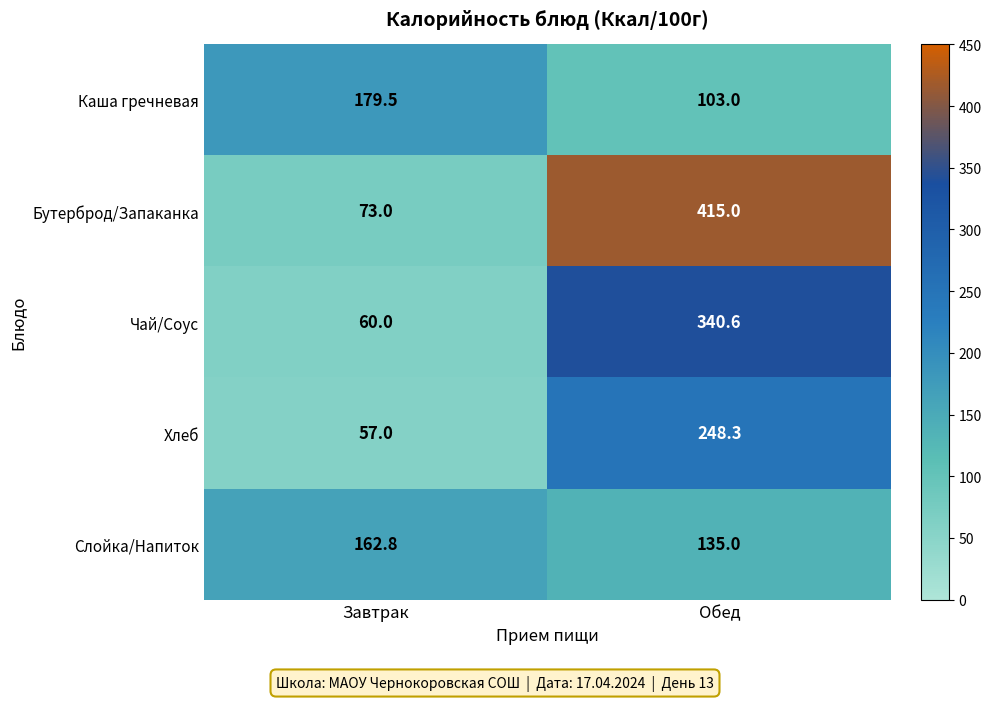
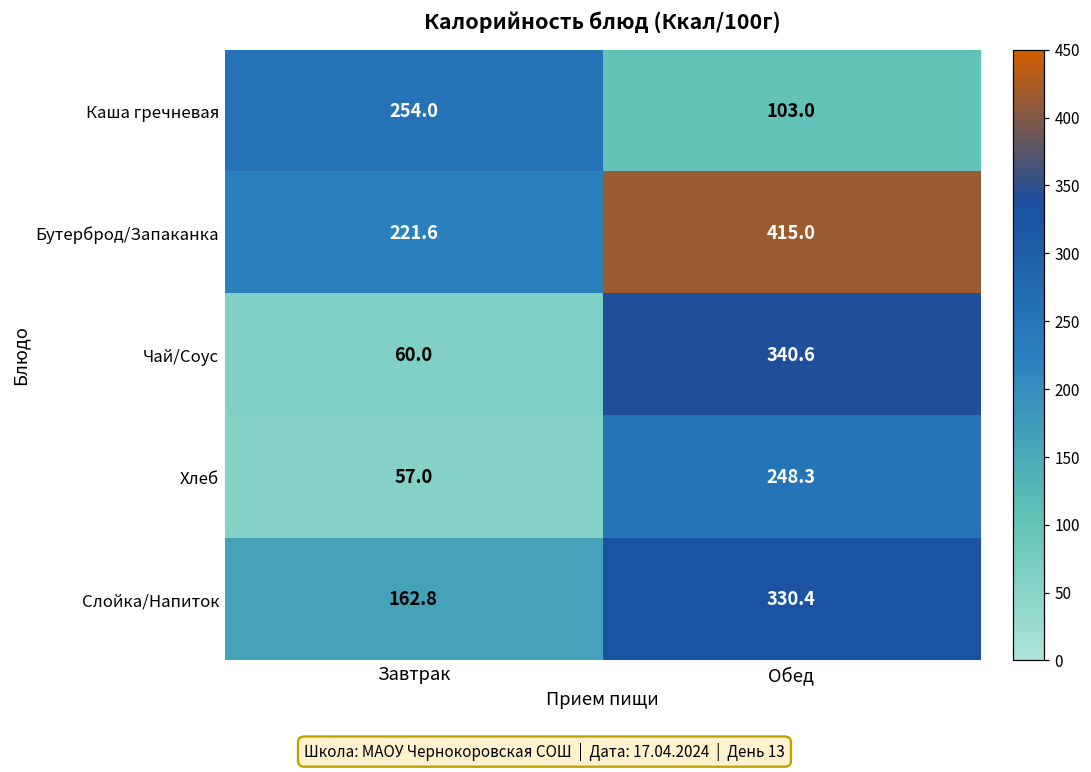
Каша гречневая, Завтрак: 179.5 -> 254.0
Бутерброд/Запаканка, Завтрак: 73.0 -> 221.6
Слойка/Напиток, Обед: 135.0 -> 330.4
